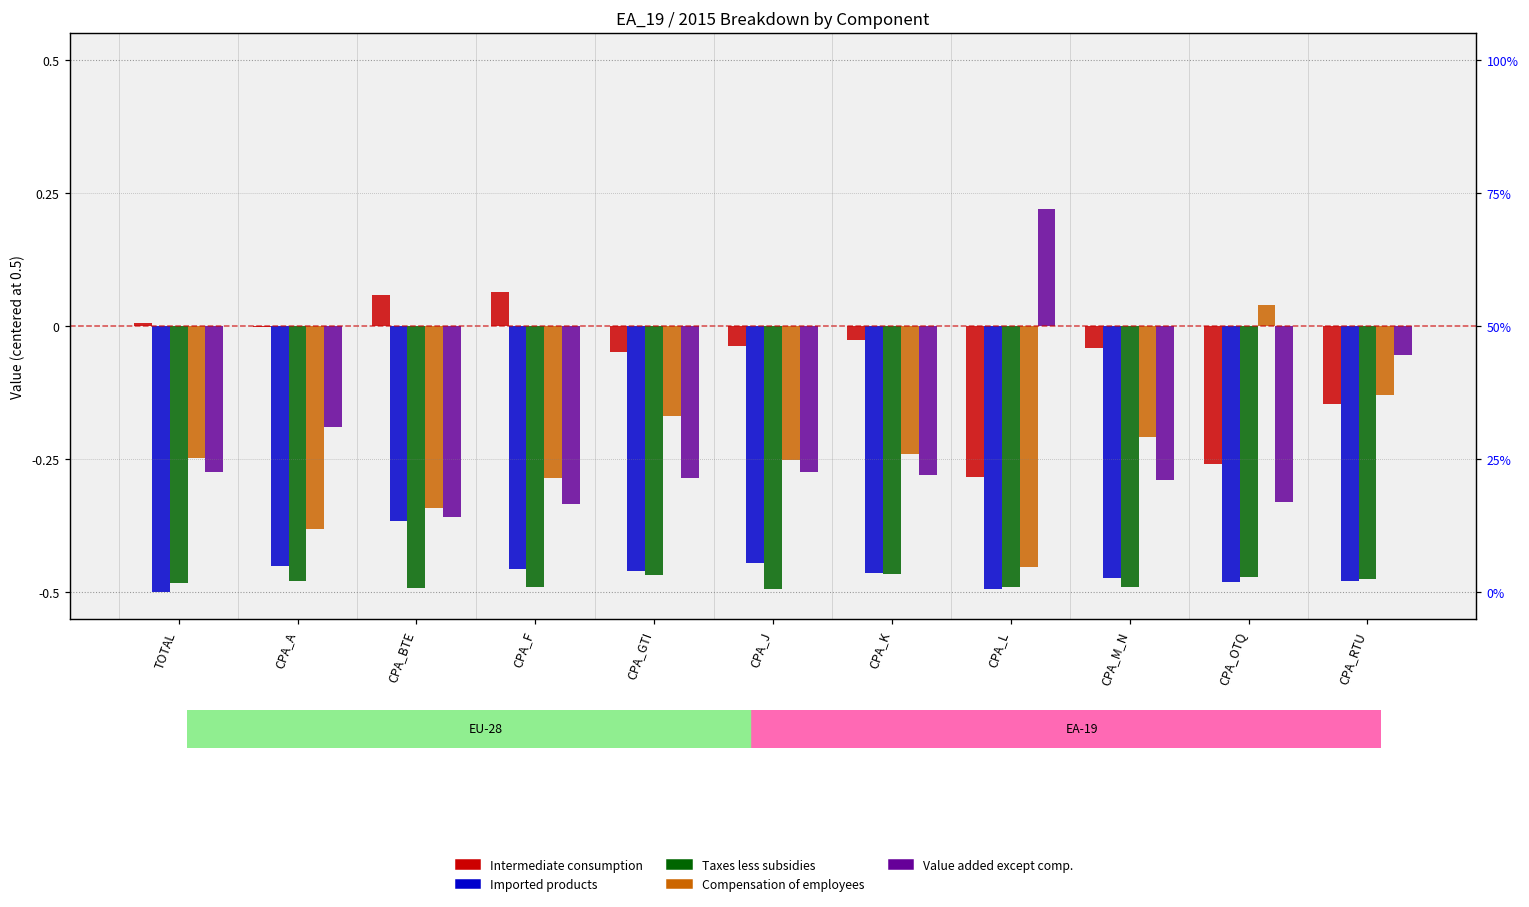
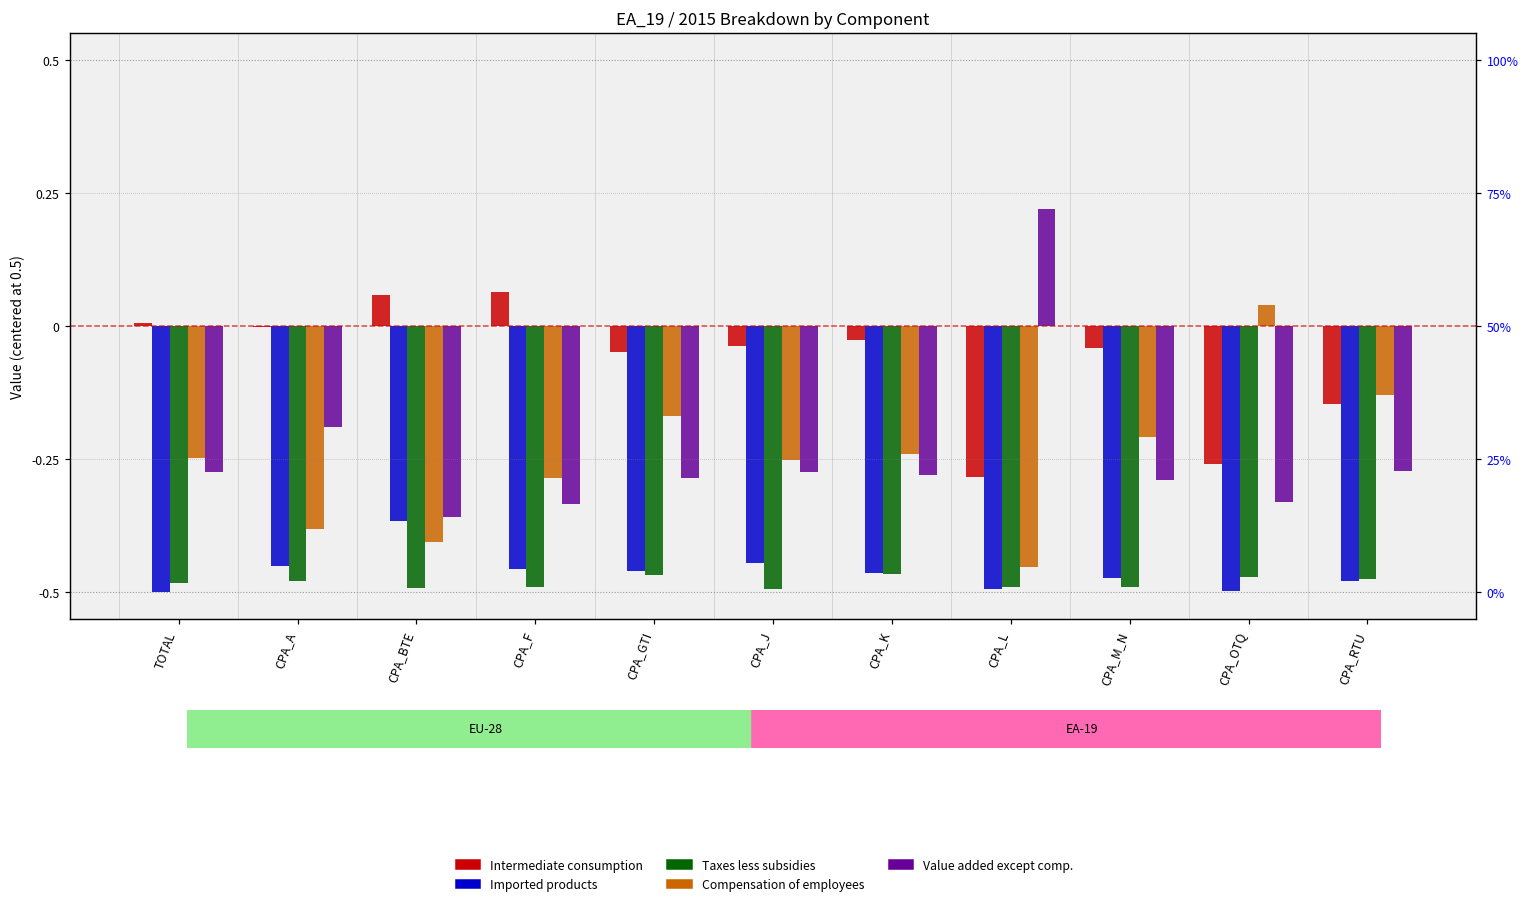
Compensation of employees, CPA_BTE: -0.34 -> -0.41
Imported products, CPA_OTQ: -0.48 -> -0.50
Value added except comp., CPA_RTU: -0.05 -> -0.27
